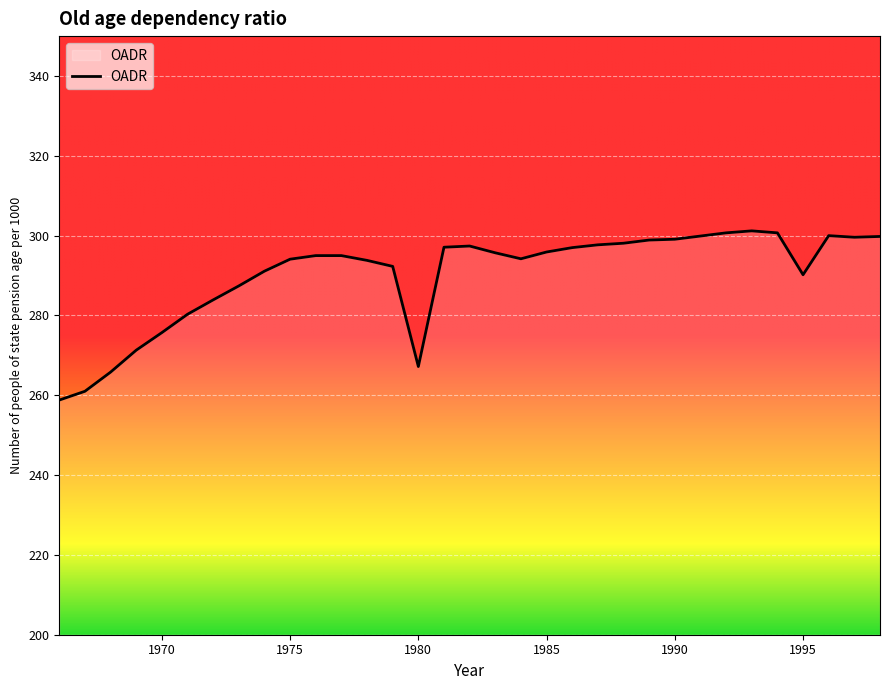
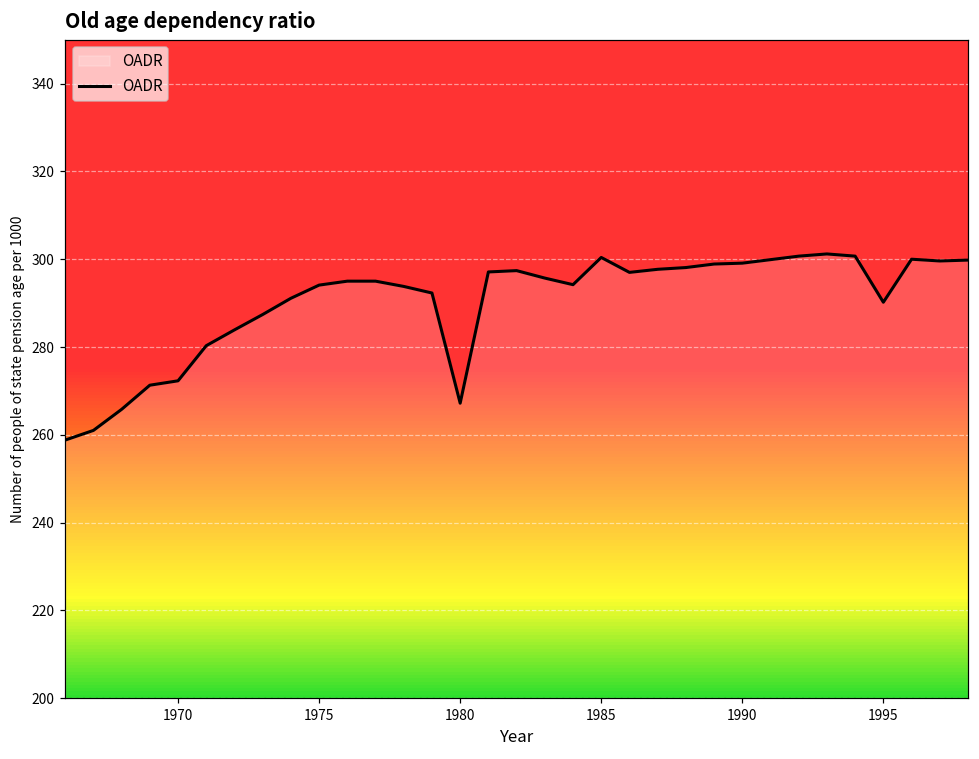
1970: 276 -> 272
1985: 296 -> 300
